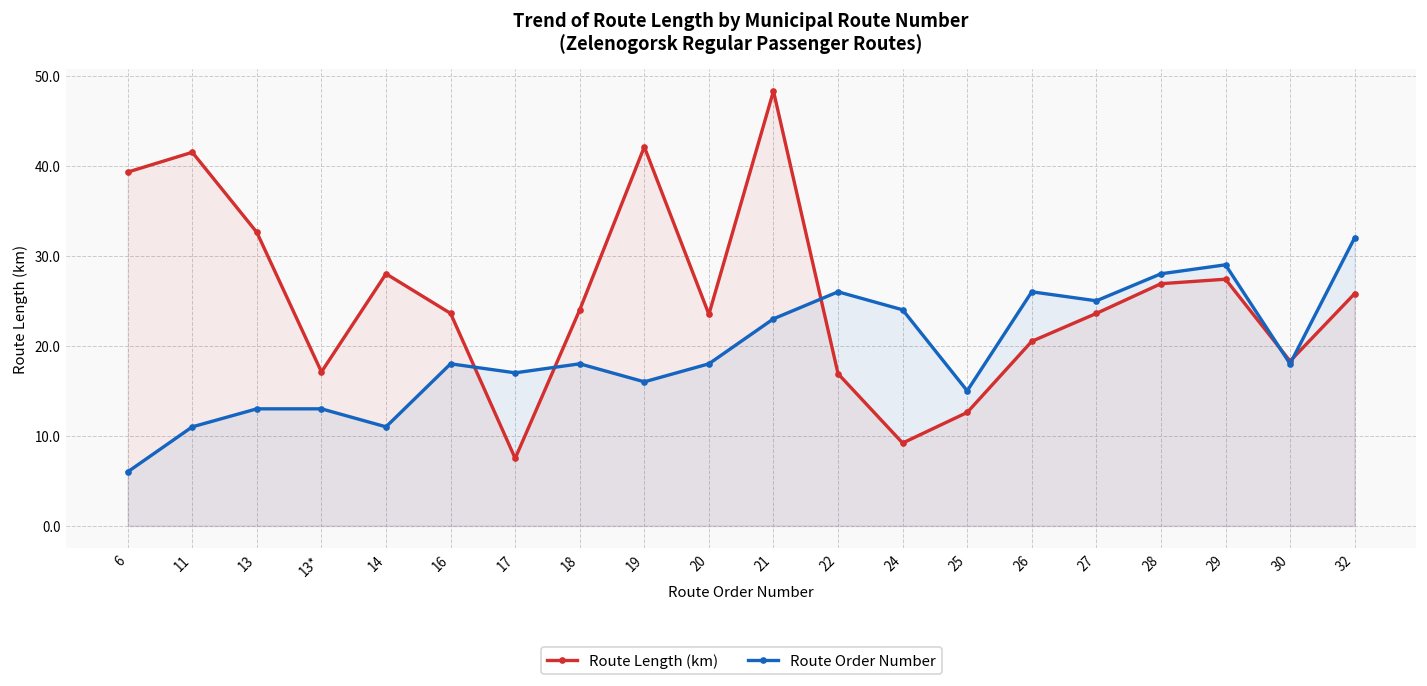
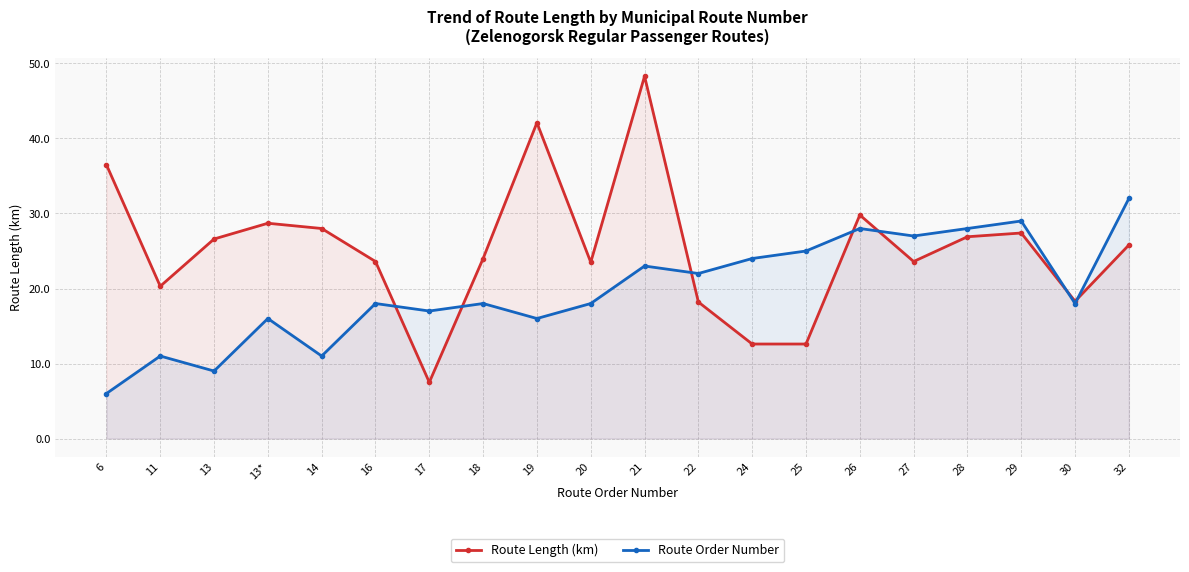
Route Length (km), 6: 39 -> 37
Route Length (km), 11: 42 -> 20
Route Length (km), 13: 33 -> 27
Route Order Number, 13: 13 -> 9
Route Length (km), 13*: 17 -> 29
Route Order Number, 13*: 13 -> 16
Route Length (km), 22: 17 -> 18
Route Order Number, 22: 26 -> 22
Route Length (km), 24: 9 -> 13
Route Order Number, 25: 15 -> 25
Route Length (km), 26: 21 -> 30
Route Order Number, 26: 26 -> 28
Route Order Number, 27: 25 -> 27
